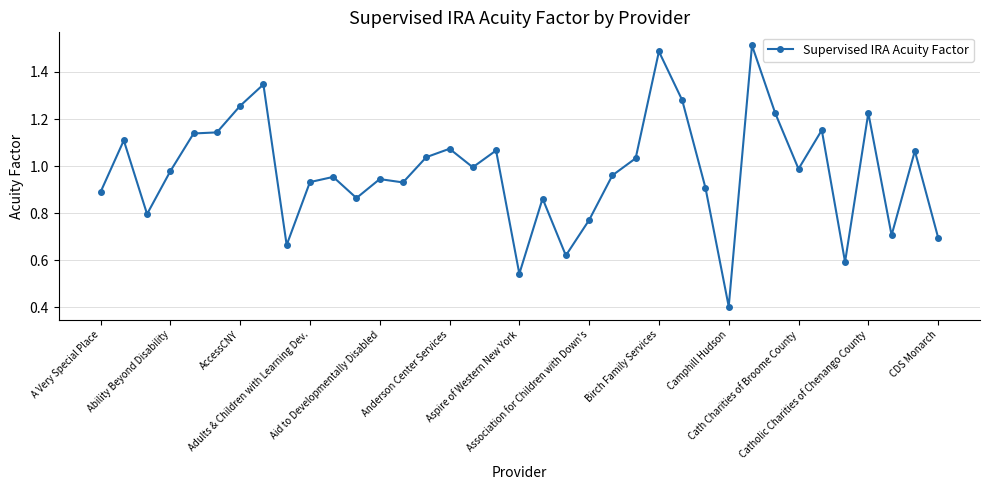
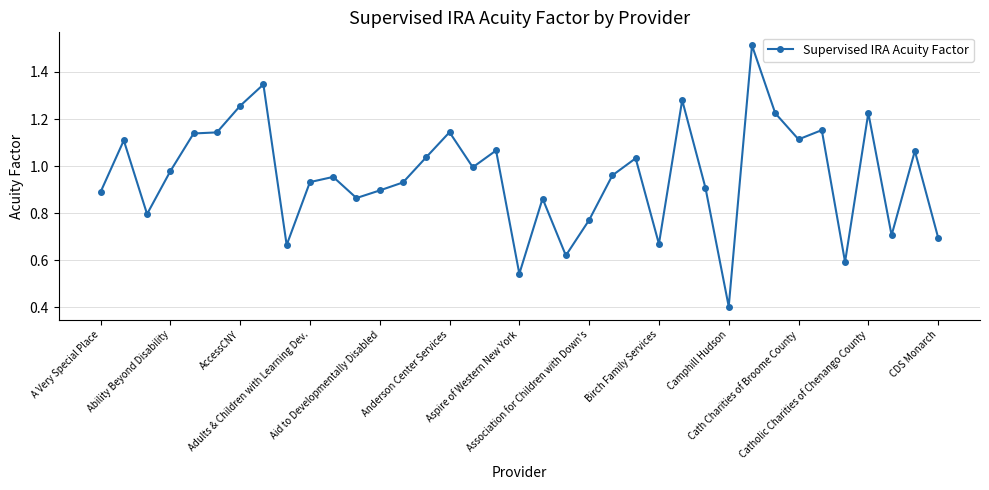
Aid to Developmentally Disabled: 0.95 -> 0.90
Anderson Center Services: 1.07 -> 1.14
Birch Family Services: 1.49 -> 0.67
Cath Charities of Broome County: 0.99 -> 1.11
